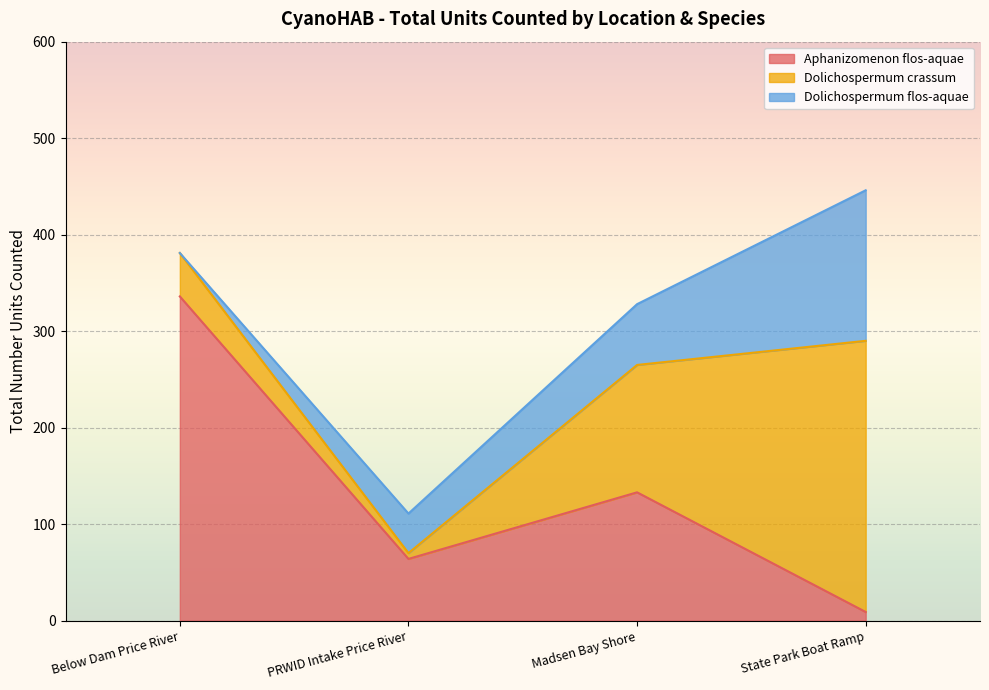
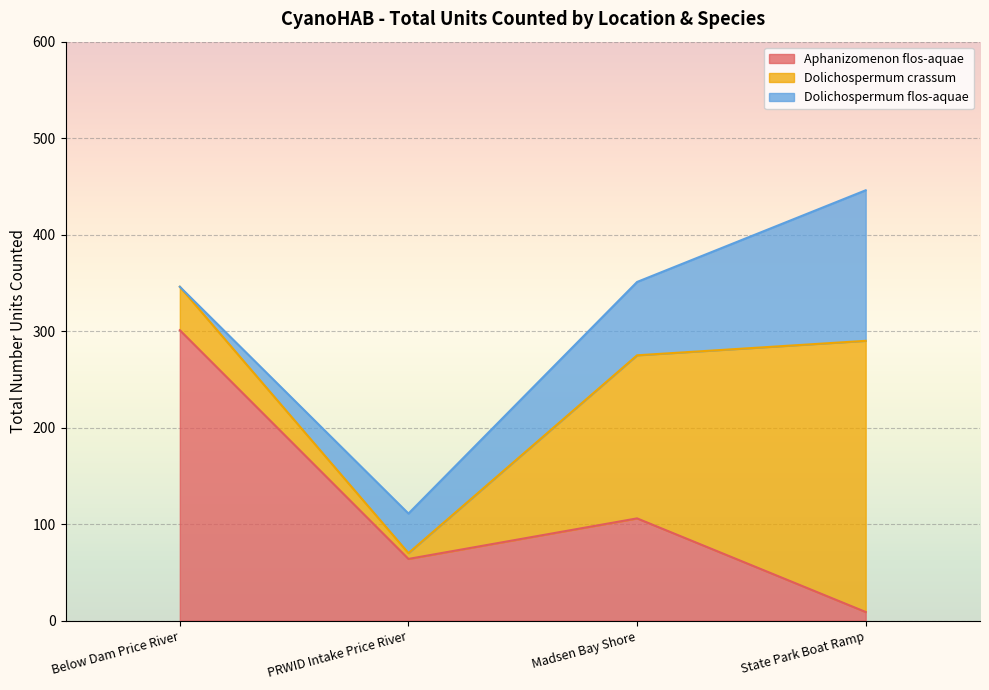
Aphanizomenon flos-aquae, Below Dam Price River: 340 -> 300
Aphanizomenon flos-aquae, Madsen Bay Shore: 130 -> 110
Dolichospermum crassum, Madsen Bay Shore: 130 -> 170
Dolichospermum flos-aquae, Madsen Bay Shore: 60 -> 80
